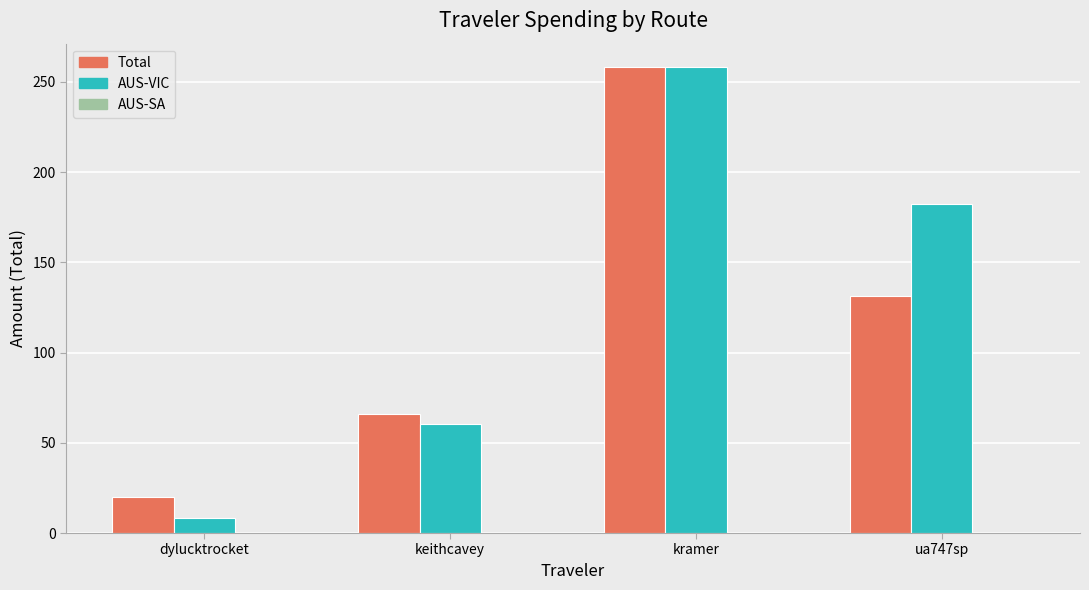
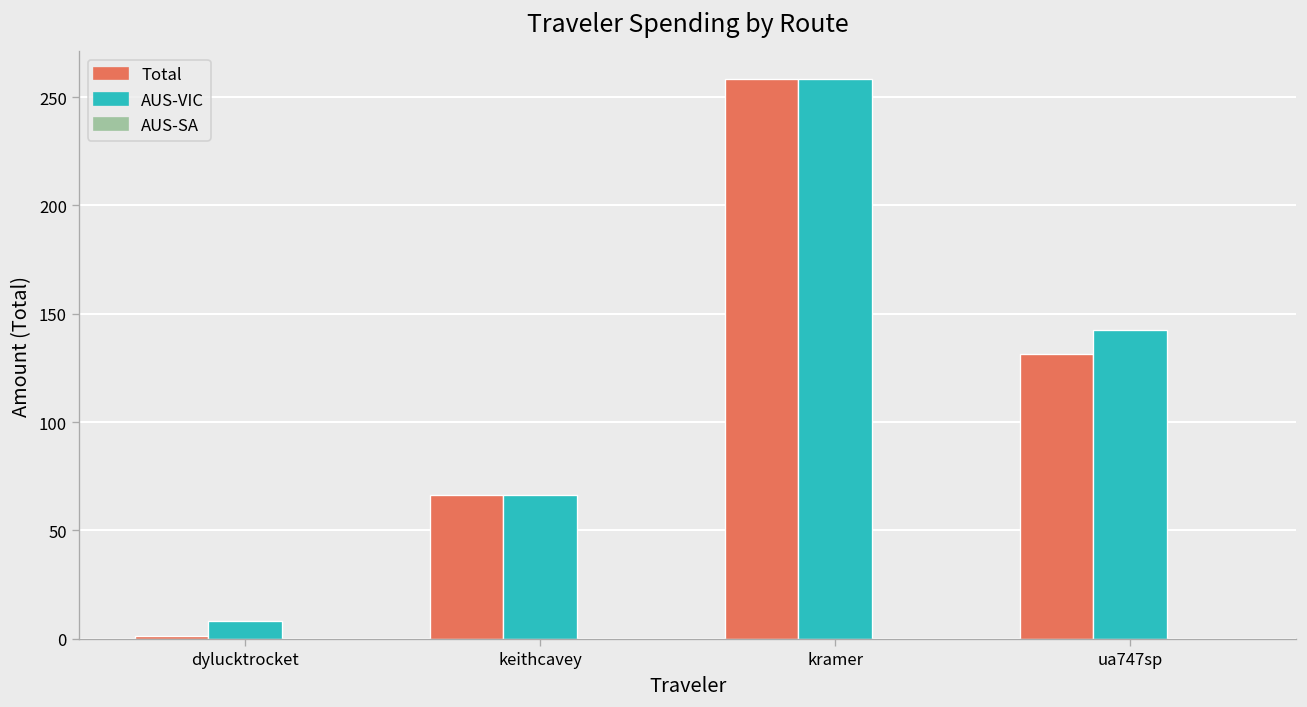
Total, dylucktrocket: 20 -> 1
AUS-VIC, keithcavey: 60 -> 66
AUS-VIC, ua747sp: 182 -> 143
